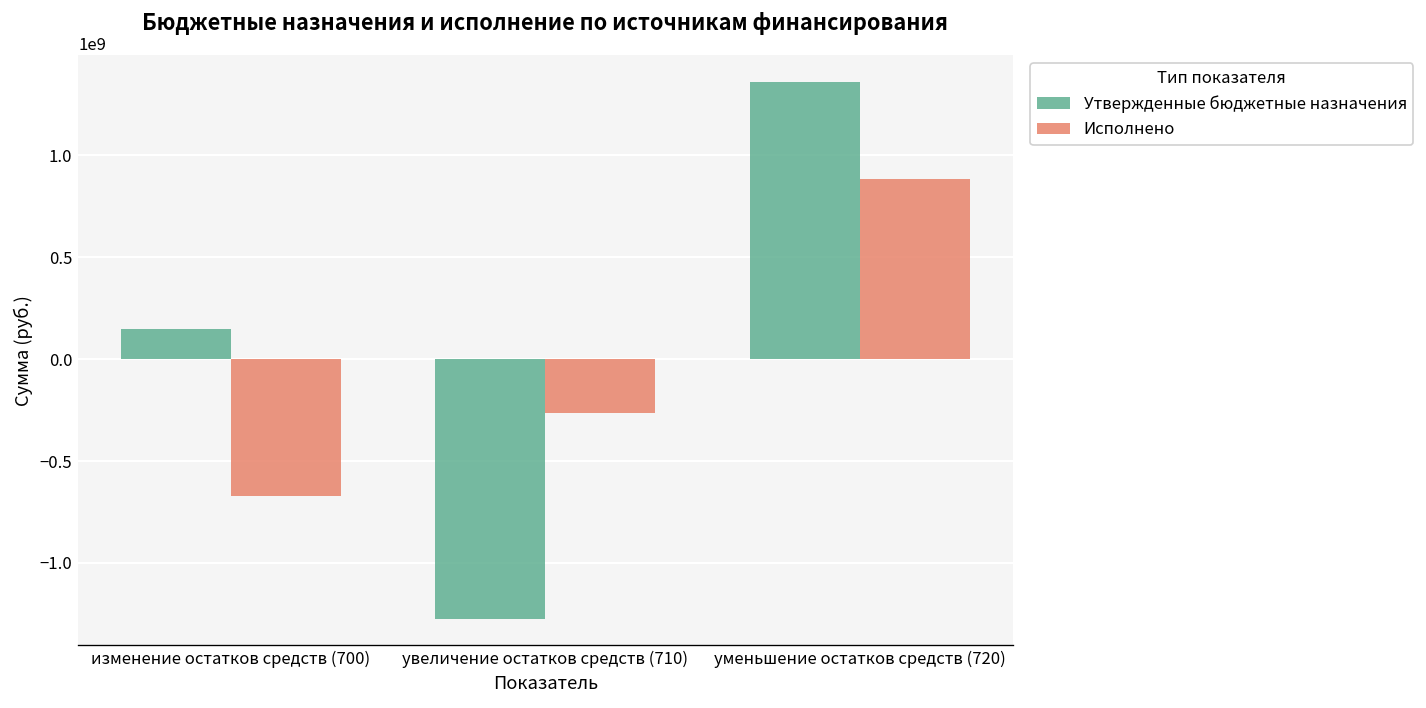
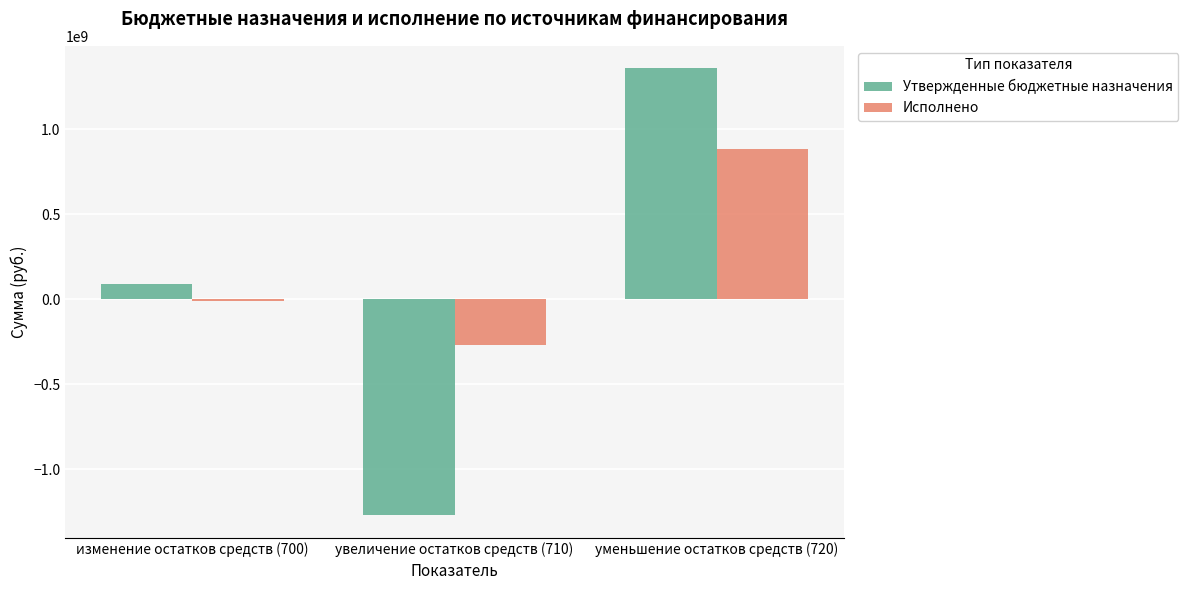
Утвержденные бюджетные назначения, изменение остатков средств (700): 150000000 -> 90000000
Исполнено, изменение остатков средств (700): -670000000 -> -10000000
